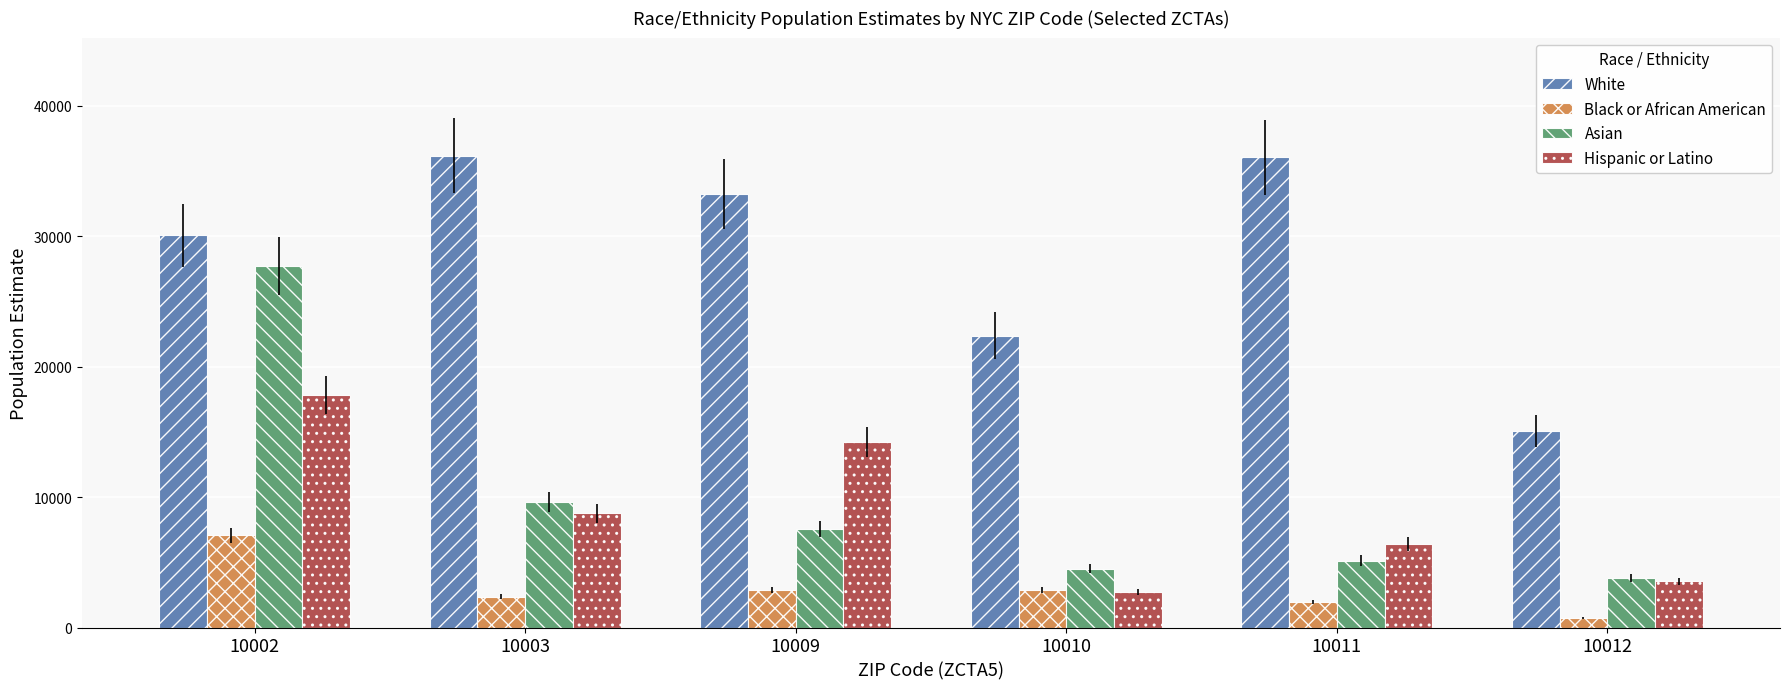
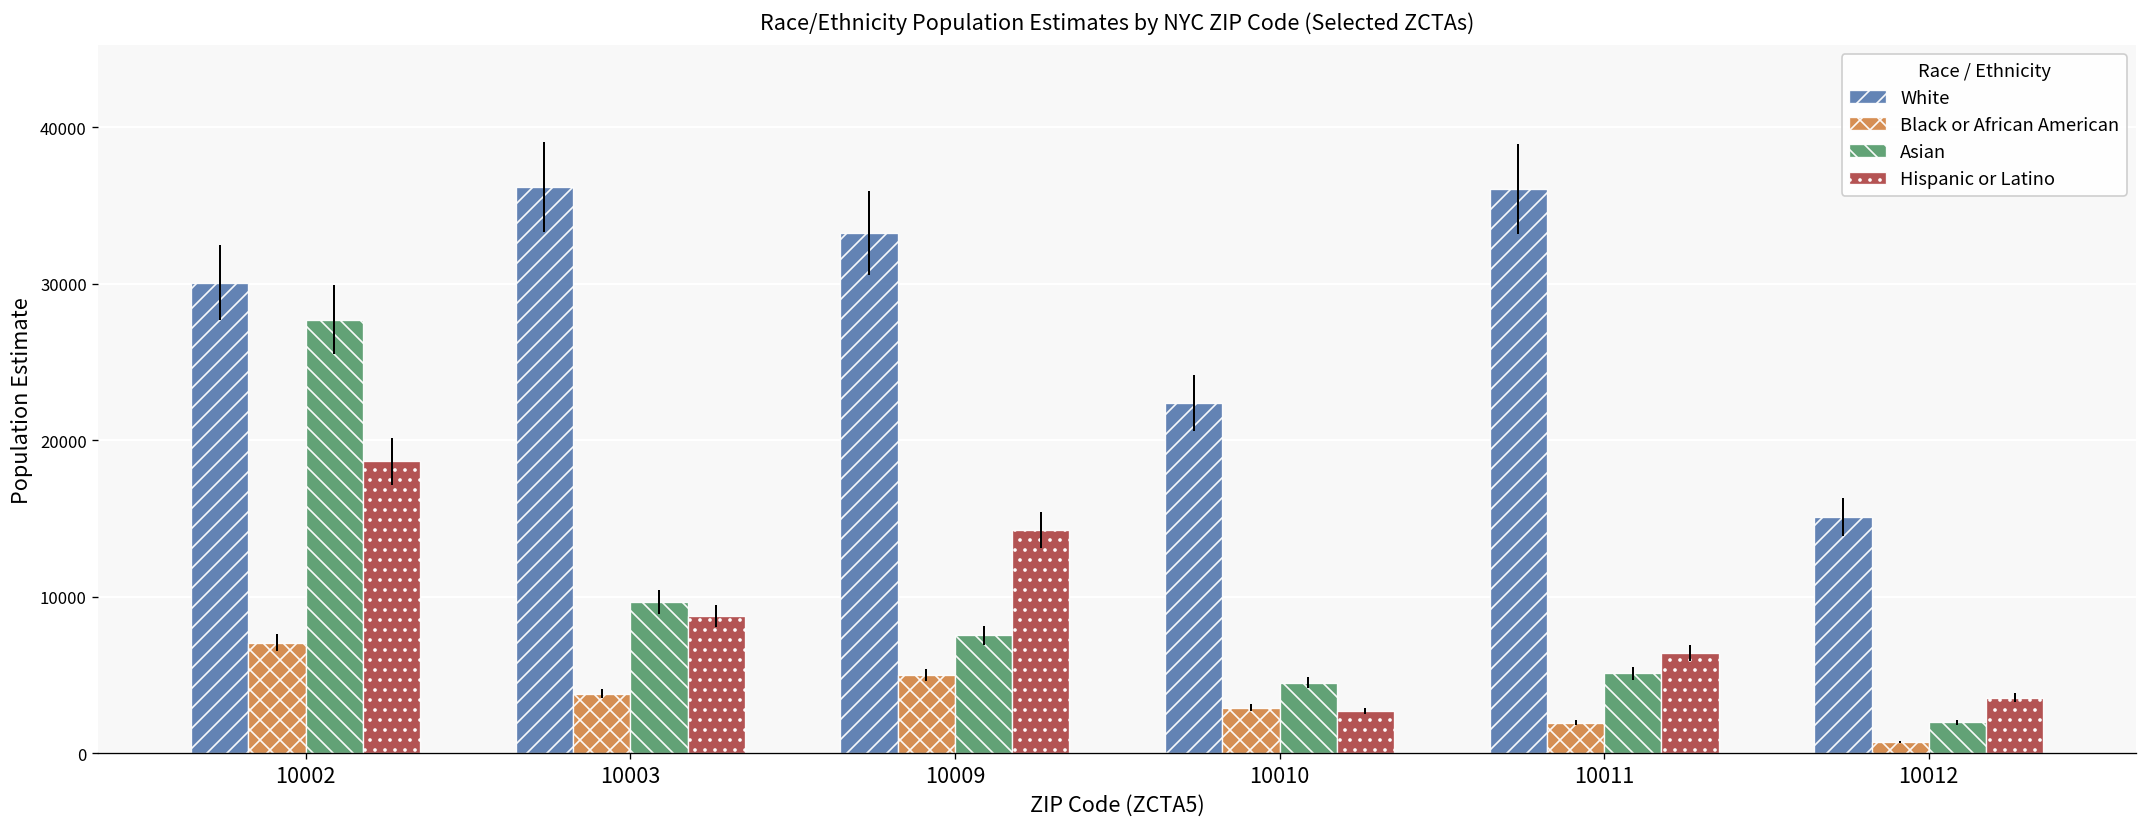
Hispanic or Latino, 10002: 17800 -> 18600
Black or African American, 10003: 2400 -> 3800
Black or African American, 10009: 2900 -> 5000
Asian, 10012: 3800 -> 2000
